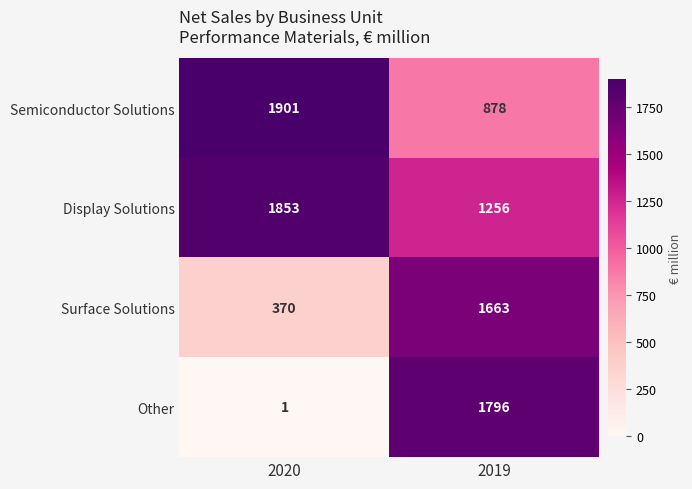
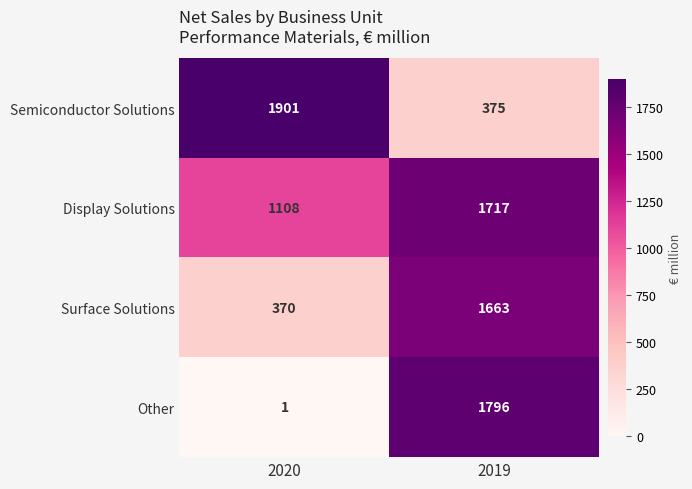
Semiconductor Solutions, 2019: 878 -> 375
Display Solutions, 2020: 1853 -> 1108
Display Solutions, 2019: 1256 -> 1717
